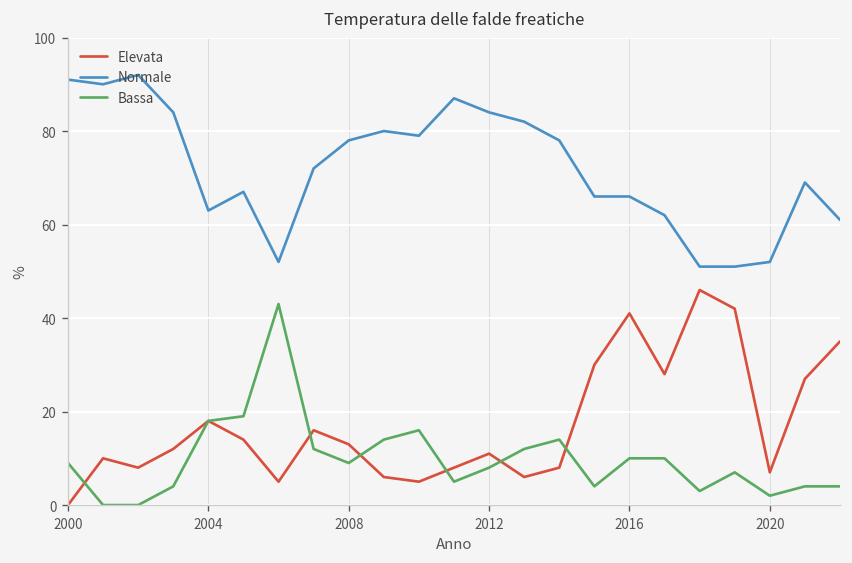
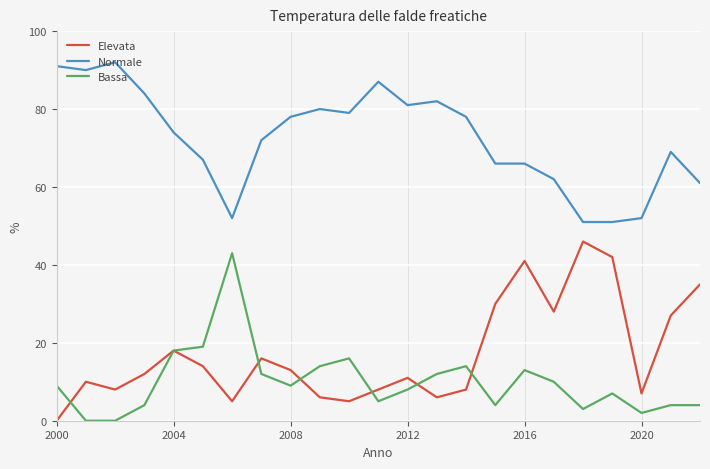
Normale, 2004: 63 -> 74
Normale, 2012: 84 -> 81
Bassa, 2016: 10 -> 13
